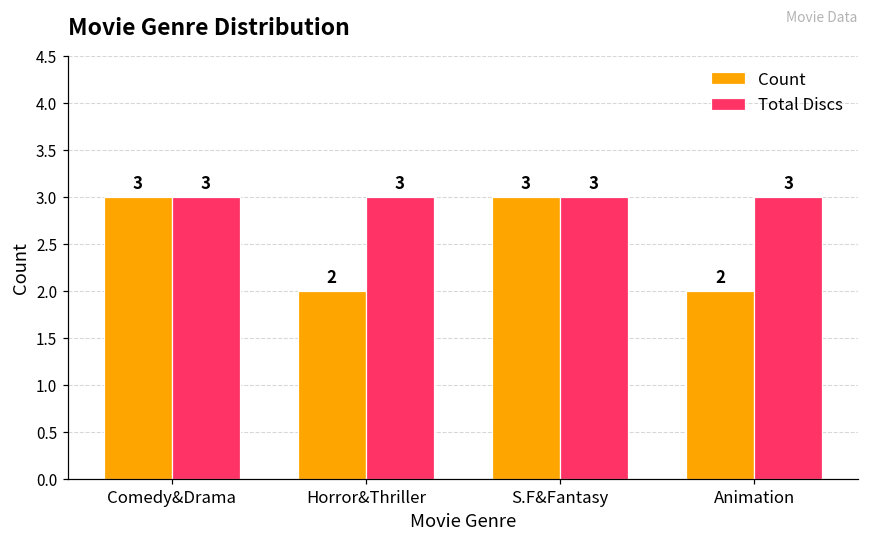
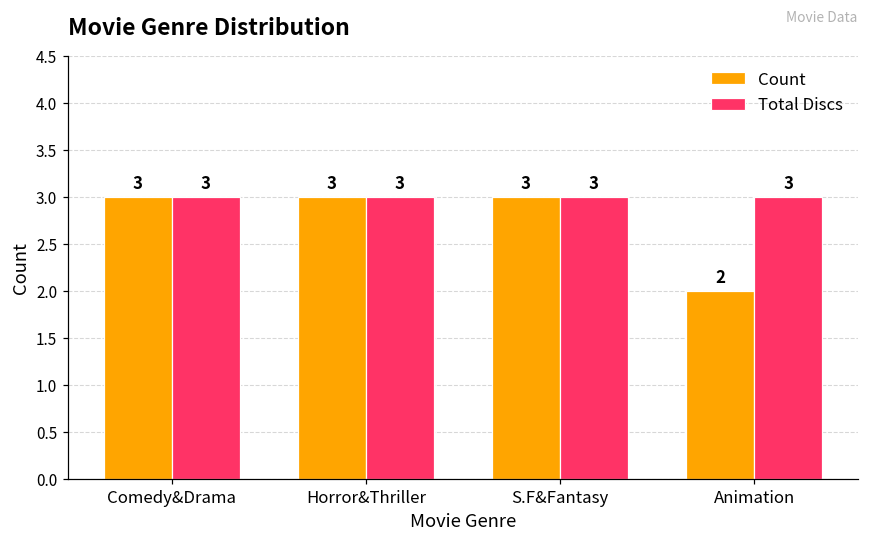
Count, Horror&Thriller: 2 -> 3
